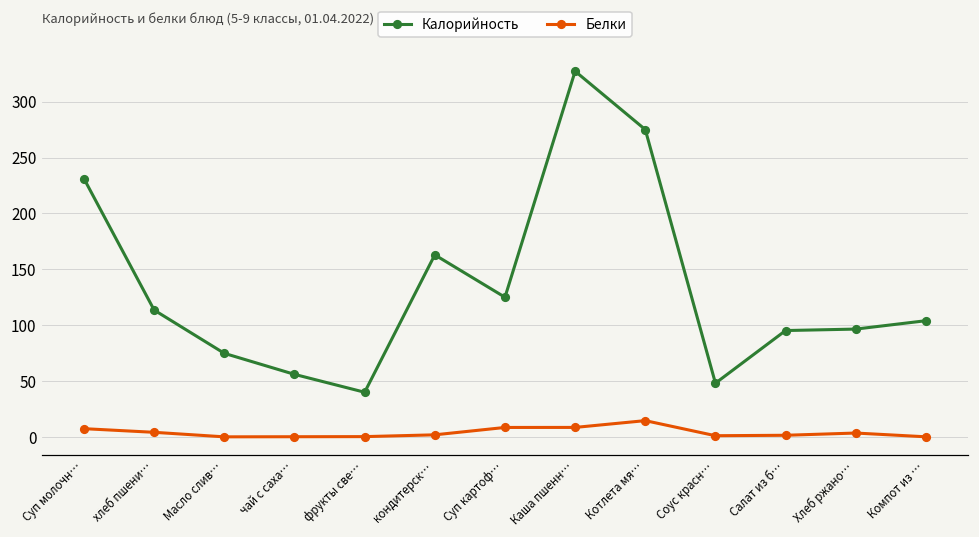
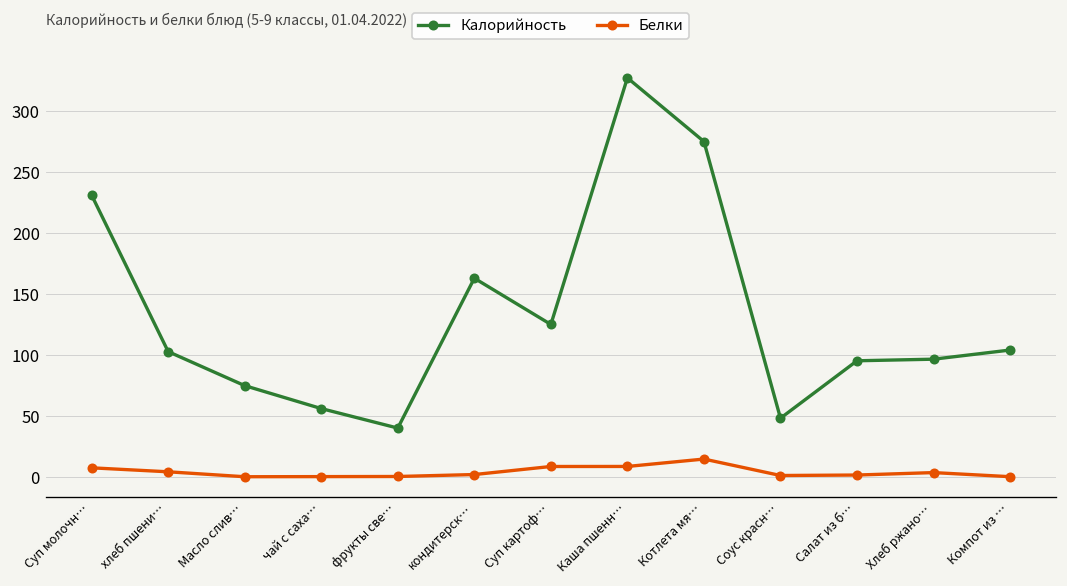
Калорийность, хлеб пшени…: 114 -> 103
